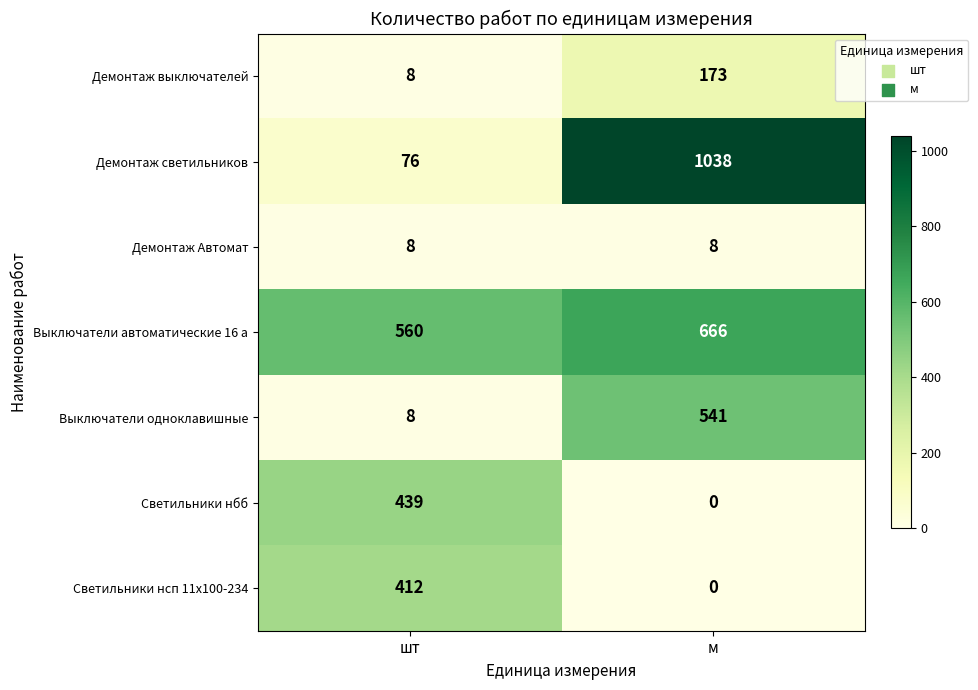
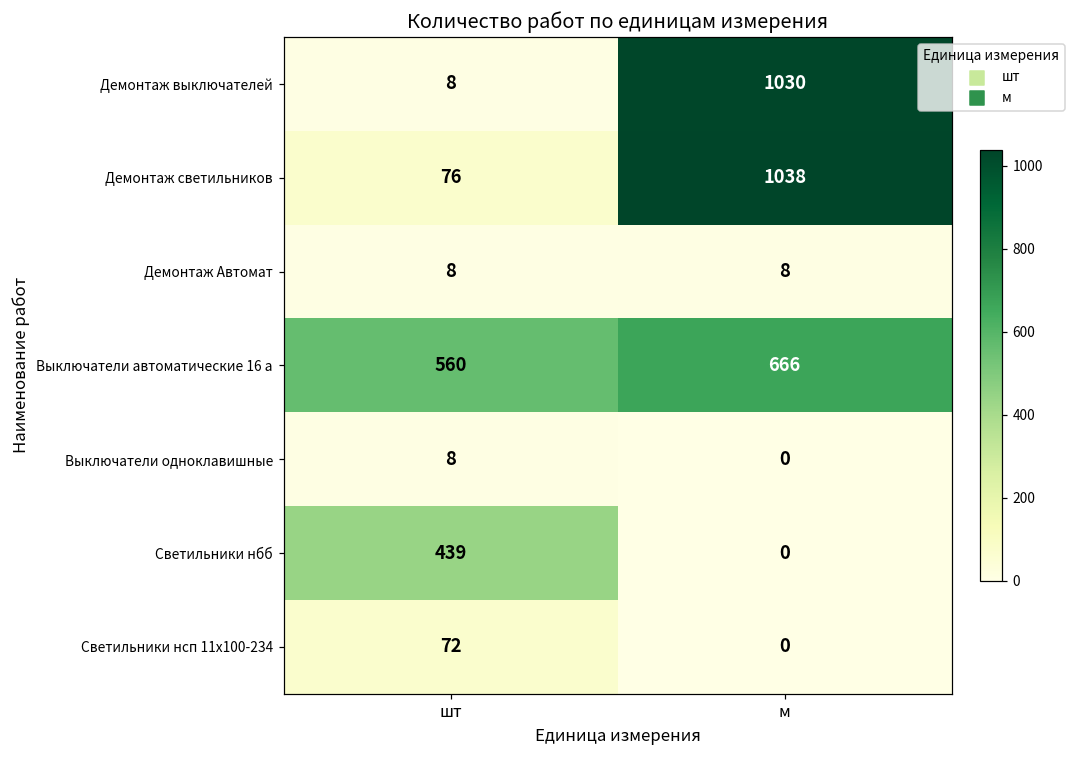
Демонтаж выключателей, м: 173 -> 1030
Выключатели одноклавишные, м: 541 -> 0
Светильники нсп 11х100-234, шт: 412 -> 72
